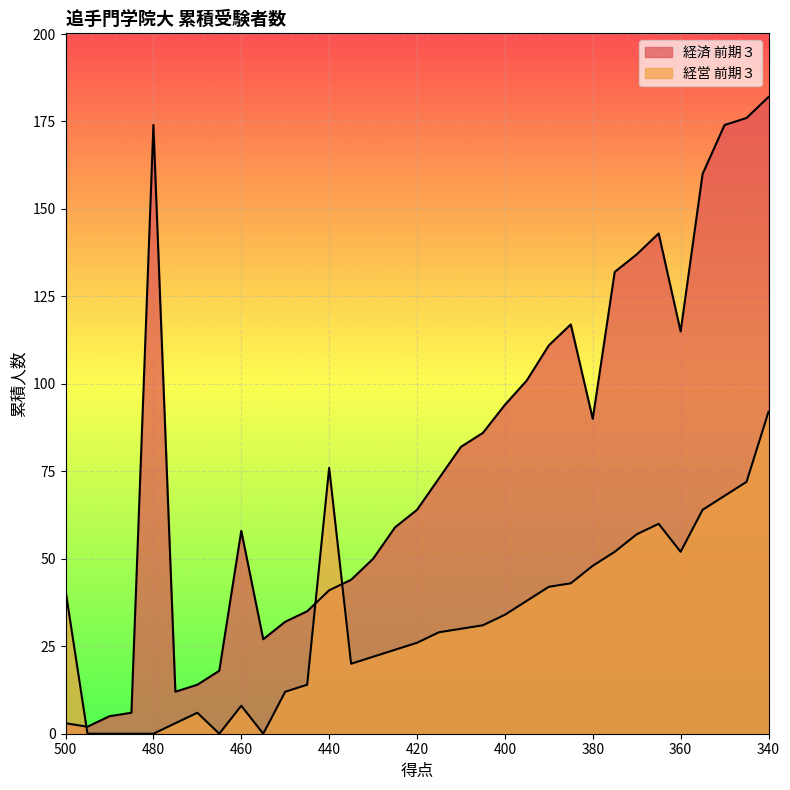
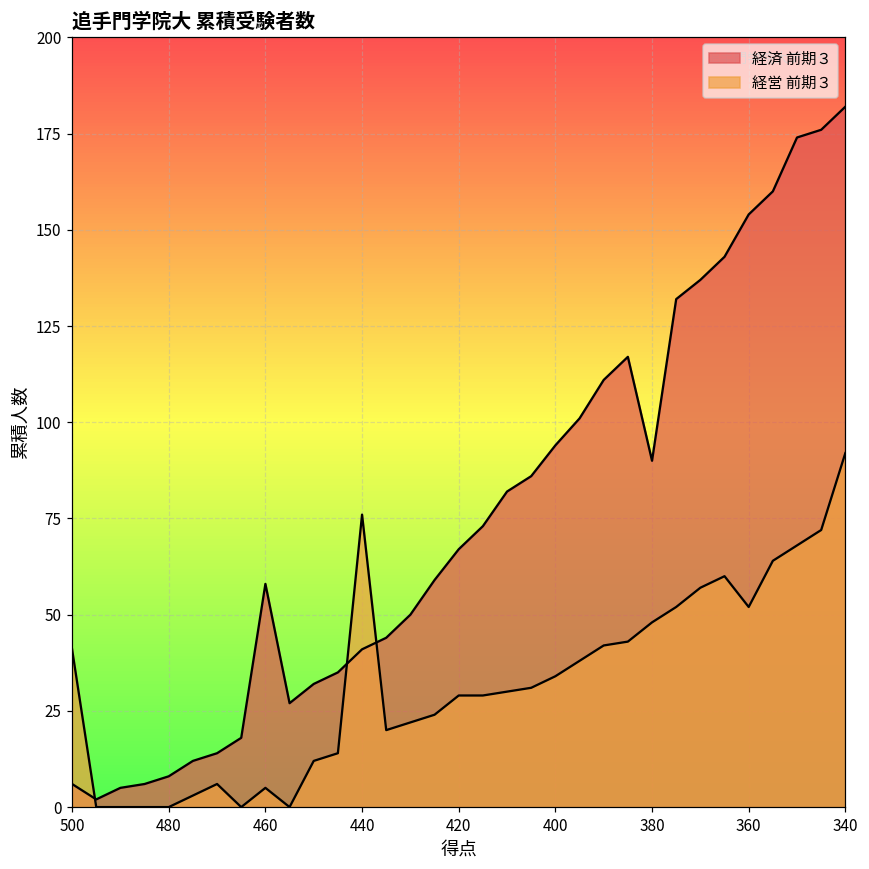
経済 前期３, 500: 3 -> 6
経済 前期３, 480: 174 -> 8
経営 前期３, 460: 8 -> 5
経済 前期３, 420: 64 -> 67
経営 前期３, 420: 26 -> 29
経済 前期３, 360: 115 -> 154
